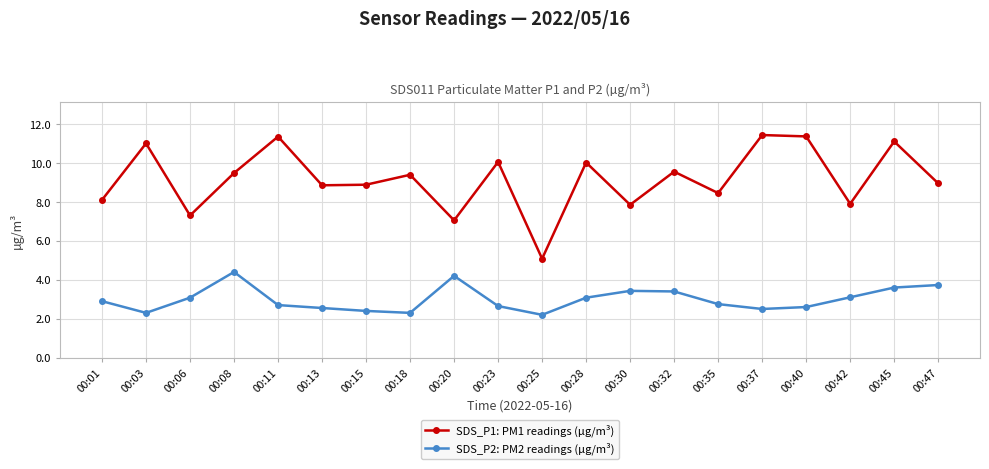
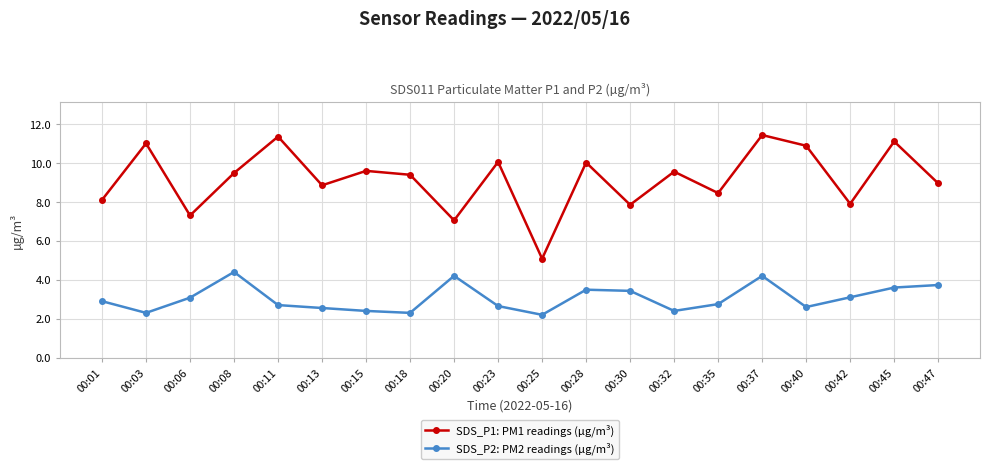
SDS_P1: PM1 readings (µg/m³), 00:15: 8.9 -> 9.6
SDS_P2: PM2 readings (µg/m³), 00:28: 3.1 -> 3.5
SDS_P2: PM2 readings (µg/m³), 00:32: 3.4 -> 2.4
SDS_P2: PM2 readings (µg/m³), 00:37: 2.5 -> 4.2
SDS_P1: PM1 readings (µg/m³), 00:40: 11.4 -> 10.9
